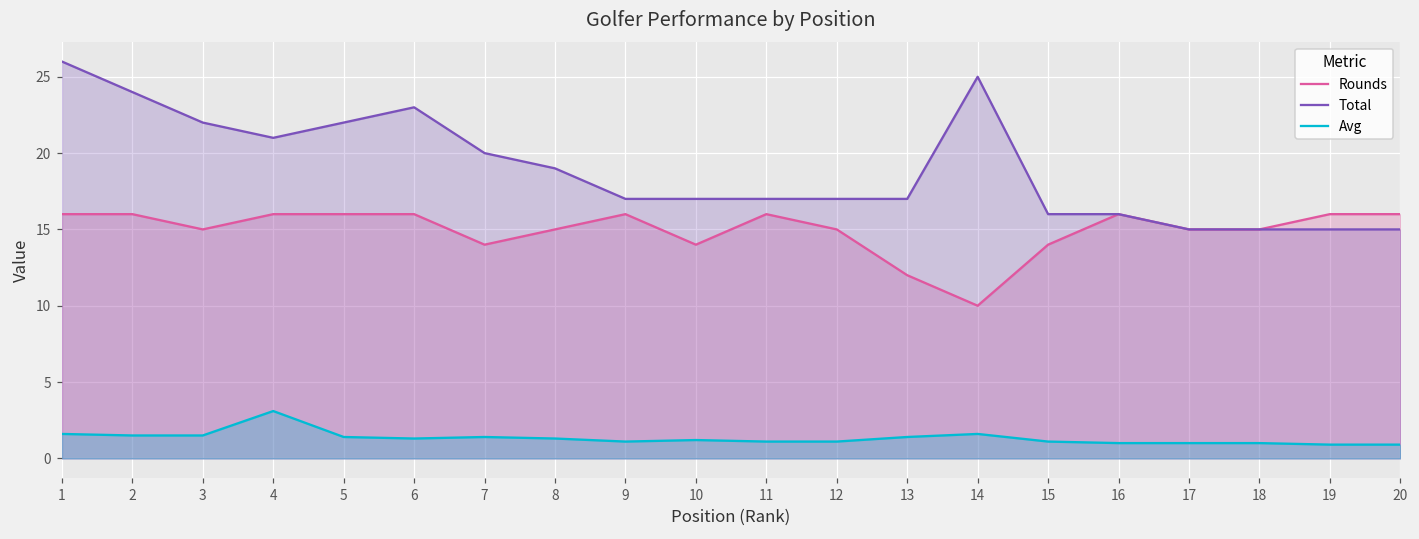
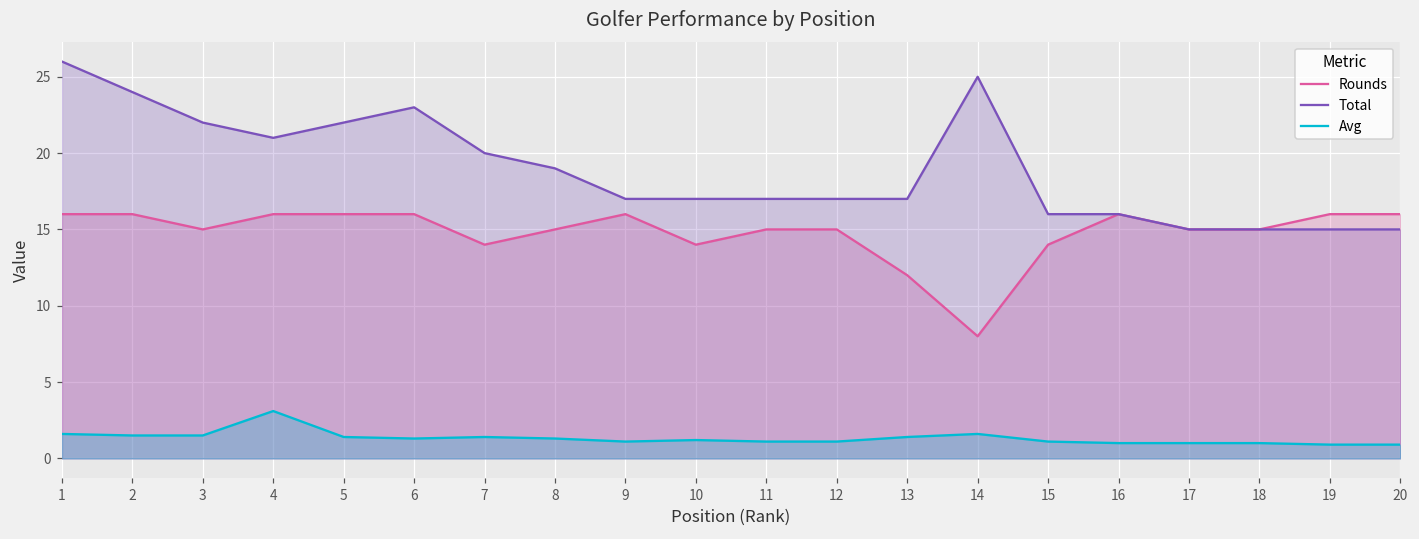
Rounds, 11: 16 -> 15
Rounds, 14: 10 -> 8
